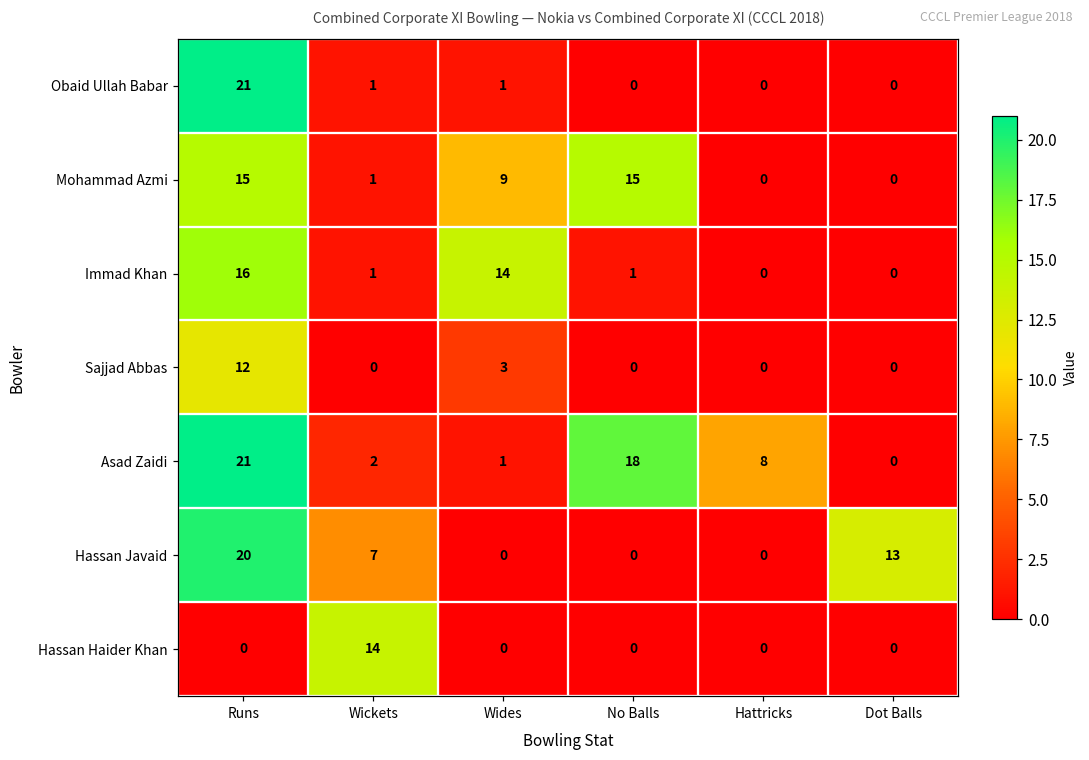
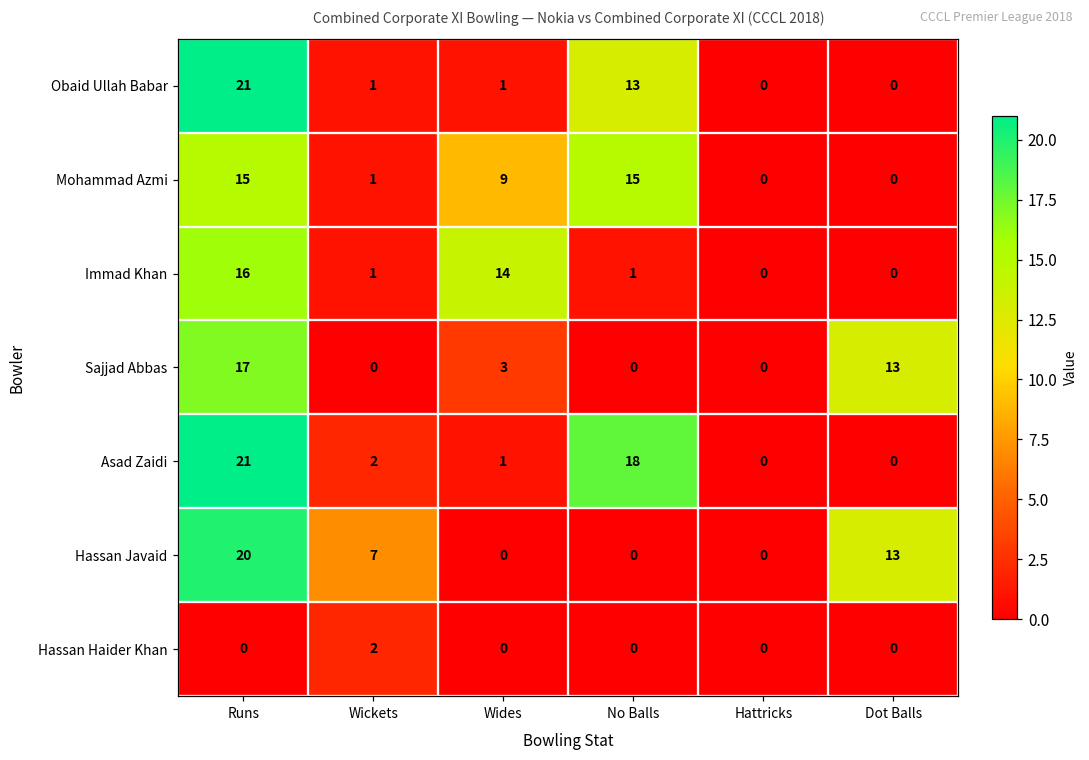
Obaid Ullah Babar, No Balls: 0 -> 13
Sajjad Abbas, Runs: 12 -> 17
Sajjad Abbas, Dot Balls: 0 -> 13
Asad Zaidi, Hattricks: 8 -> 0
Hassan Haider Khan, Wickets: 14 -> 2
